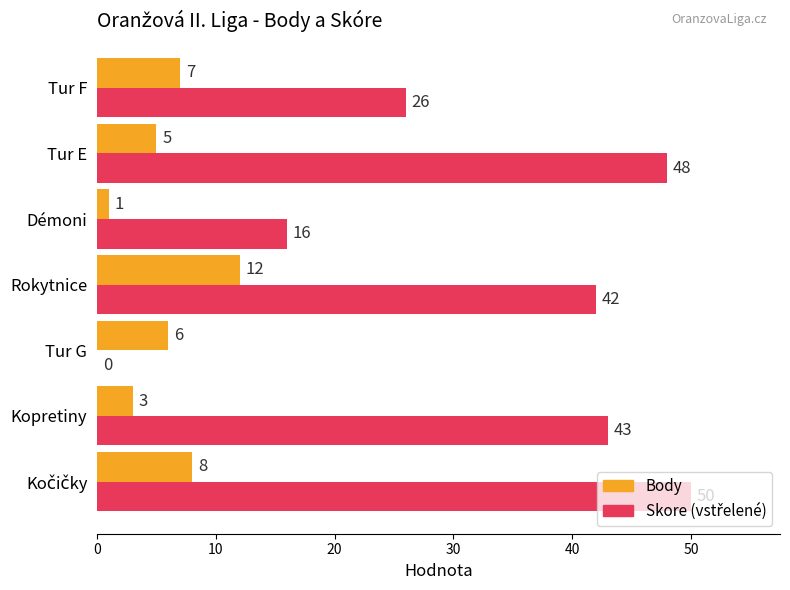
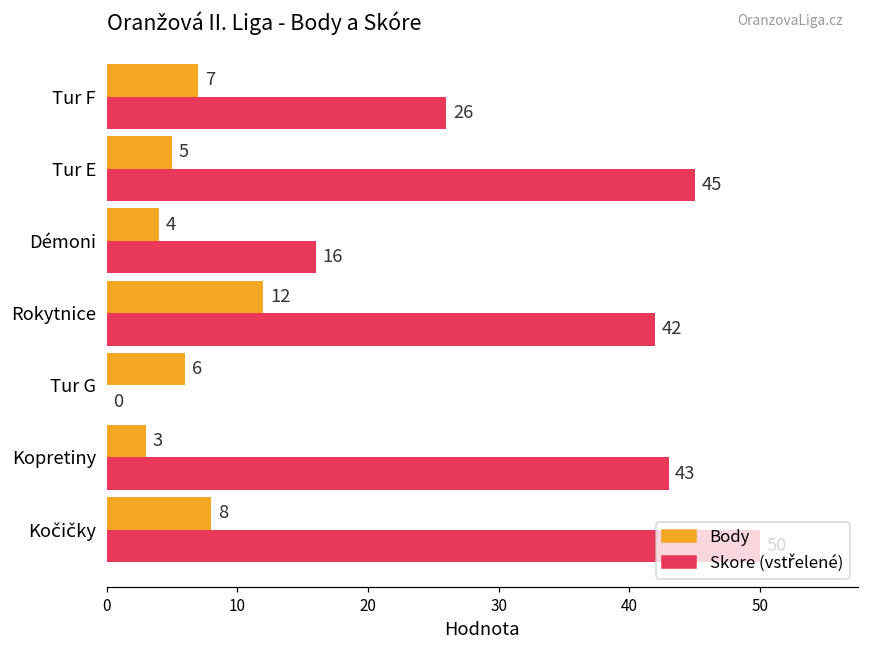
Skore (vstřelené), Tur E: 48 -> 45
Body, Démoni: 1 -> 4
